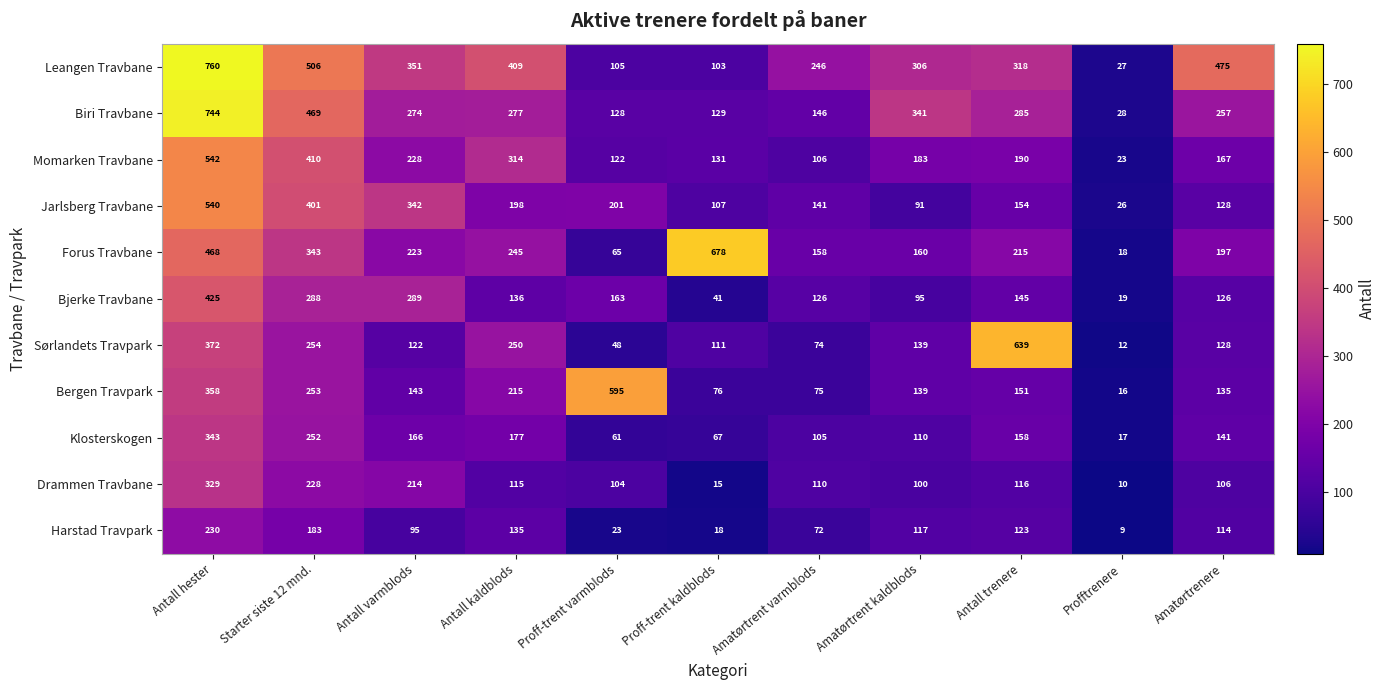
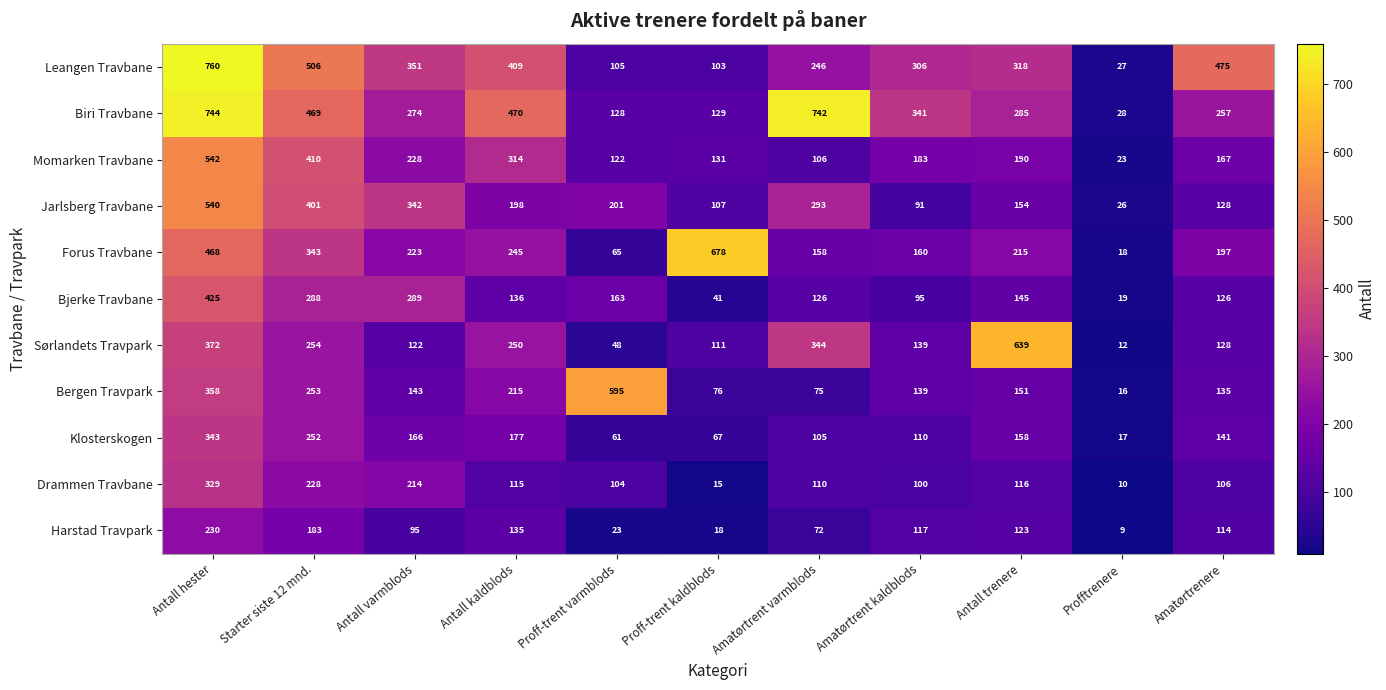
Biri Travbane, Antall kaldblods: 277 -> 470
Biri Travbane, Amatørtrent varmblods: 146 -> 742
Jarlsberg Travbane, Amatørtrent varmblods: 141 -> 293
Sørlandets Travpark, Amatørtrent varmblods: 74 -> 344
